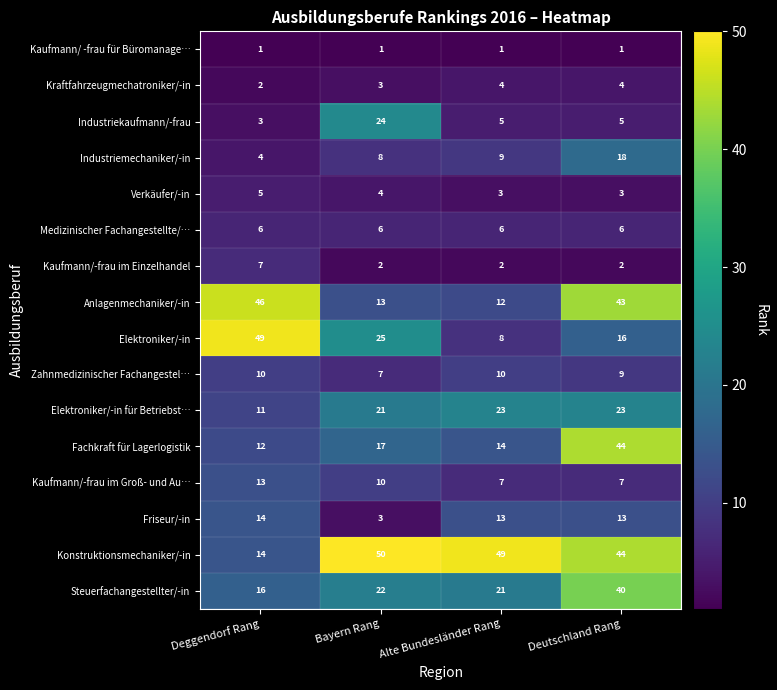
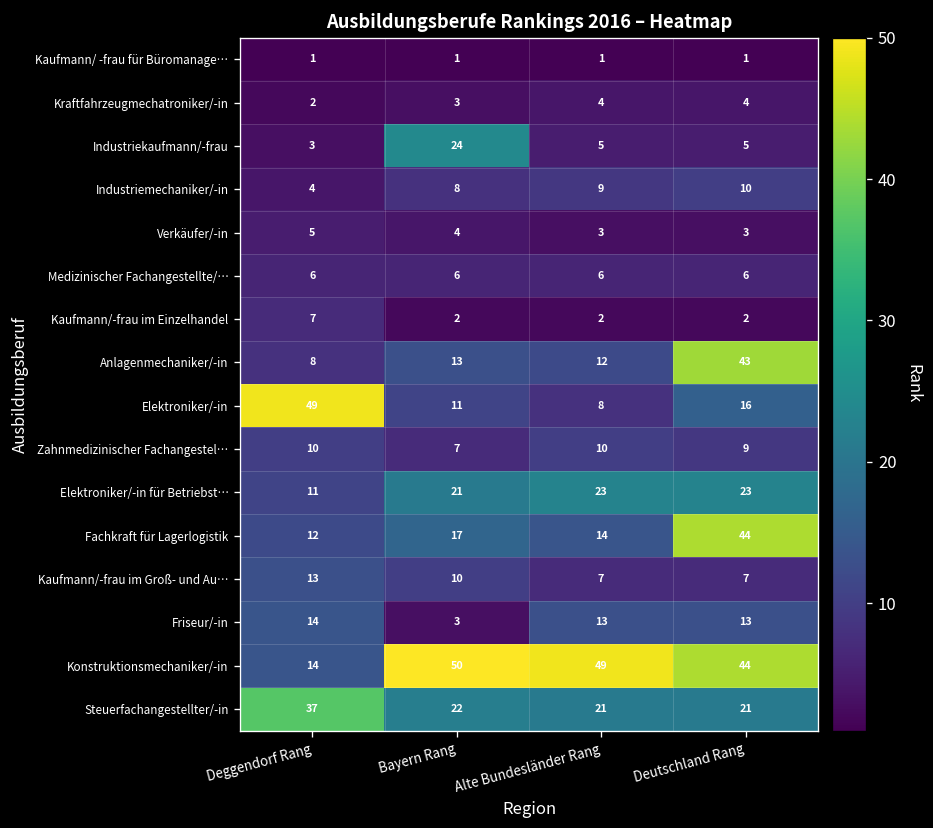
Industriemechaniker/-in, Deutschland Rang: 18 -> 10
Anlagenmechaniker/-in, Deggendorf Rang: 46 -> 8
Elektroniker/-in, Bayern Rang: 25 -> 11
Steuerfachangestellter/-in, Deggendorf Rang: 16 -> 37
Steuerfachangestellter/-in, Deutschland Rang: 40 -> 21
